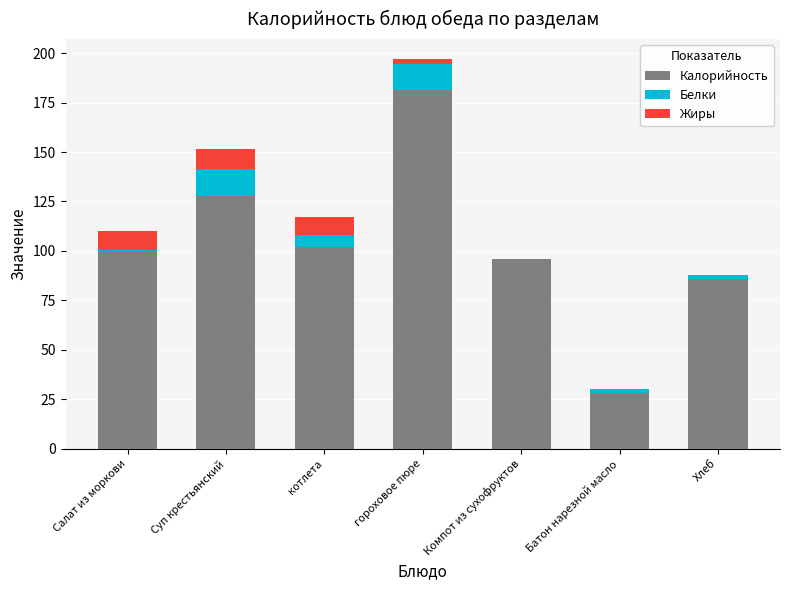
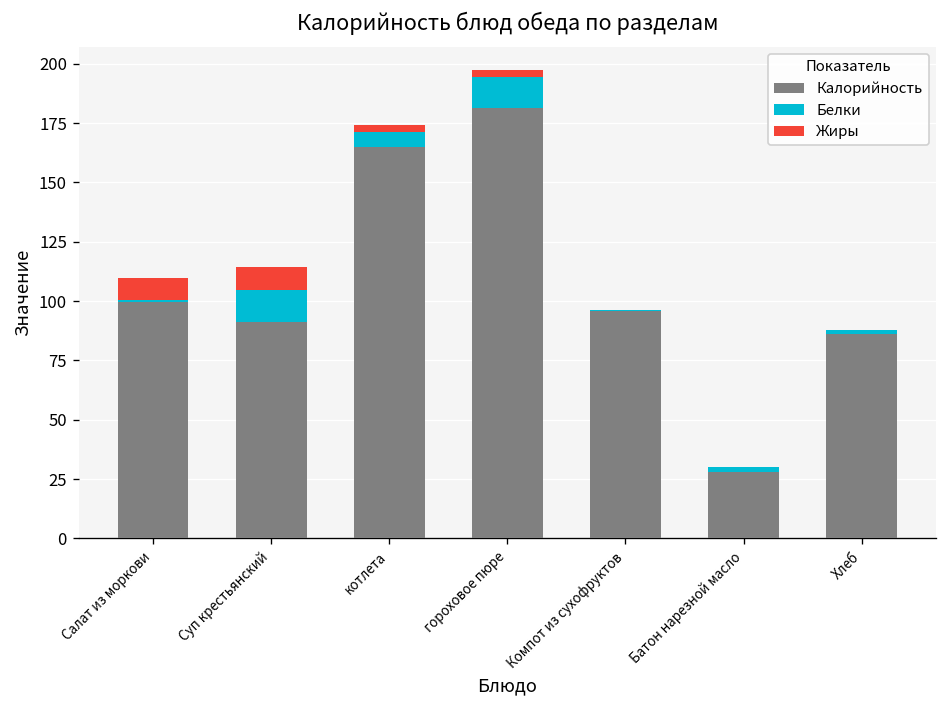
Калорийность, Суп крестьянский: 128 -> 91
Калорийность, котлета: 102 -> 165
Жиры, котлета: 9 -> 3
